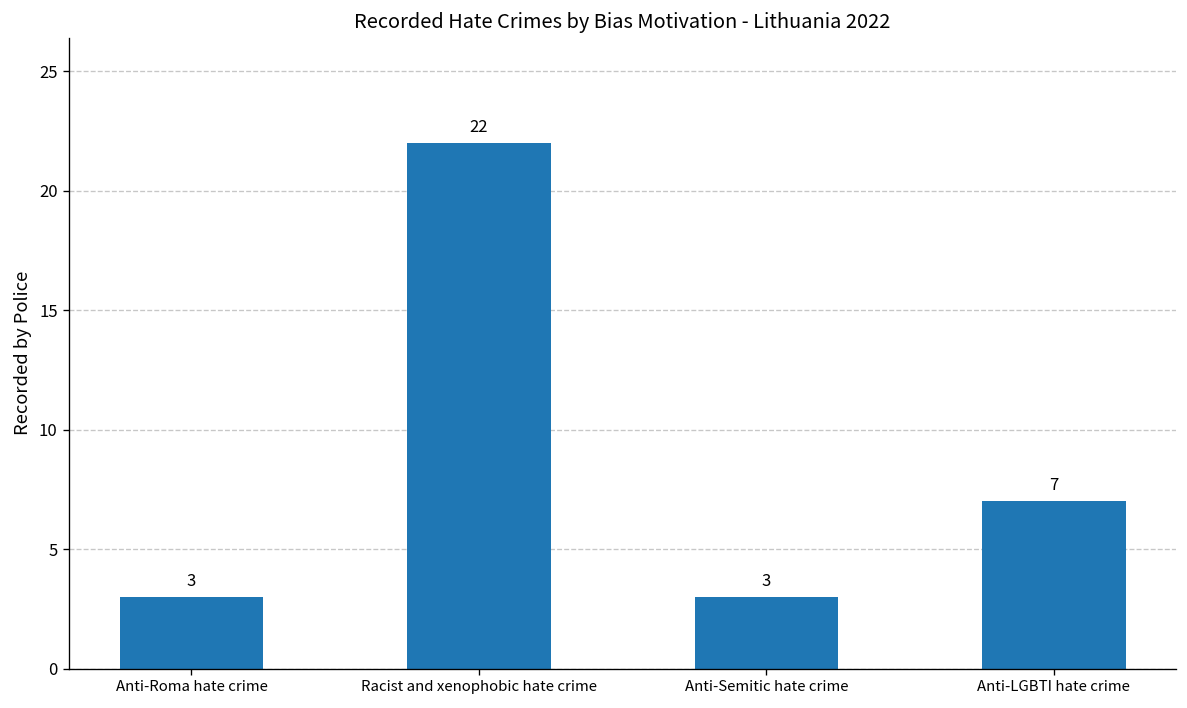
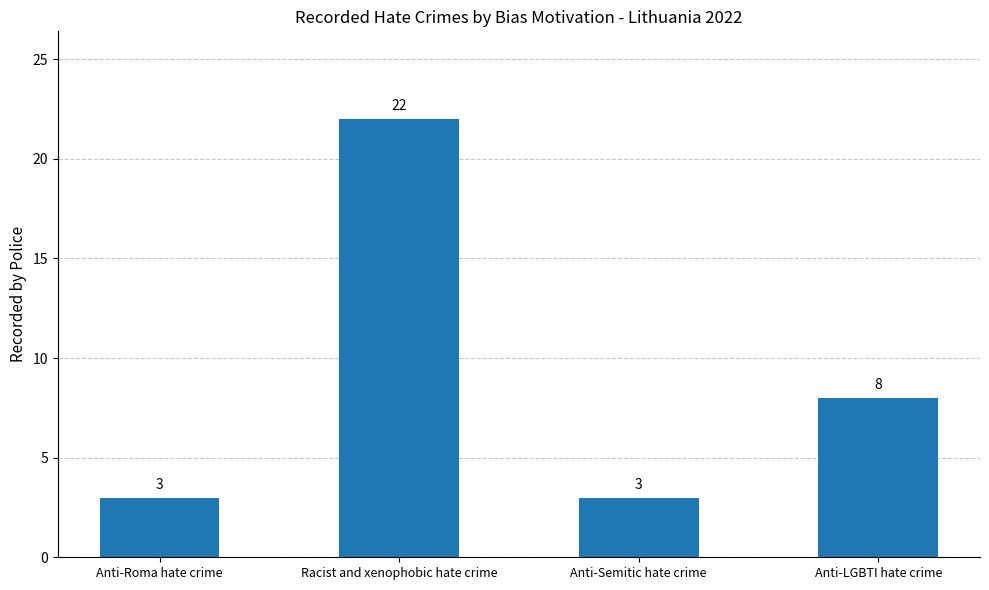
Anti-LGBTI hate crime: 7 -> 8
